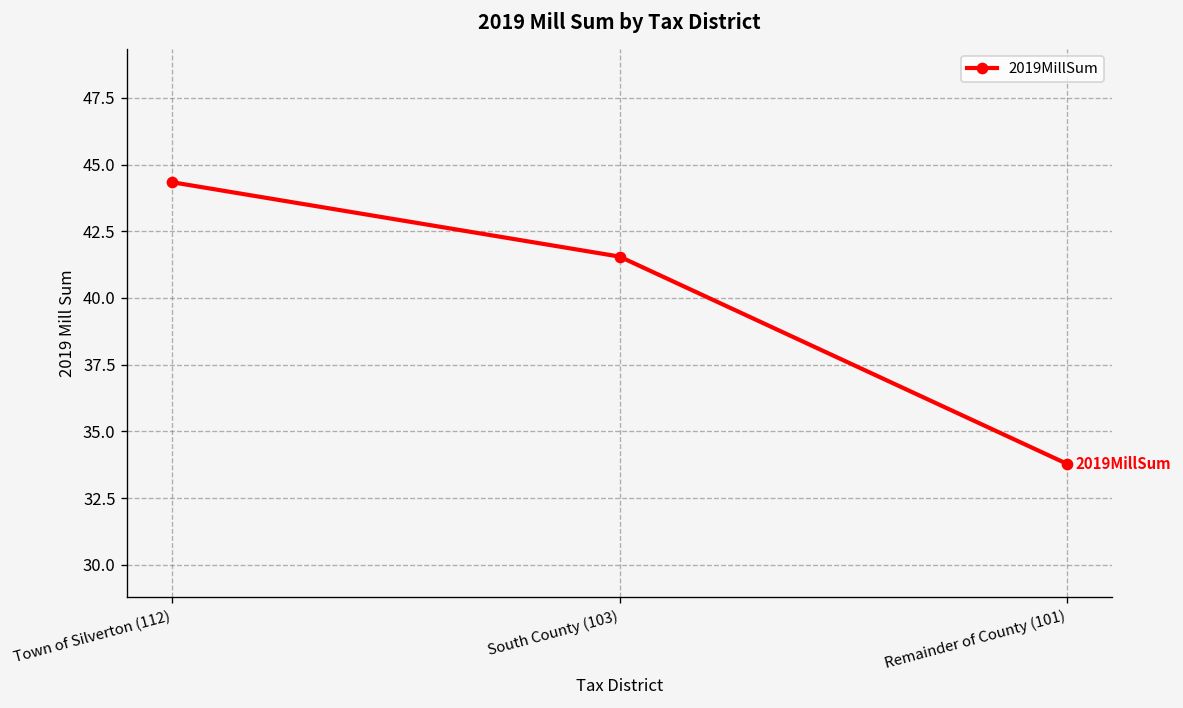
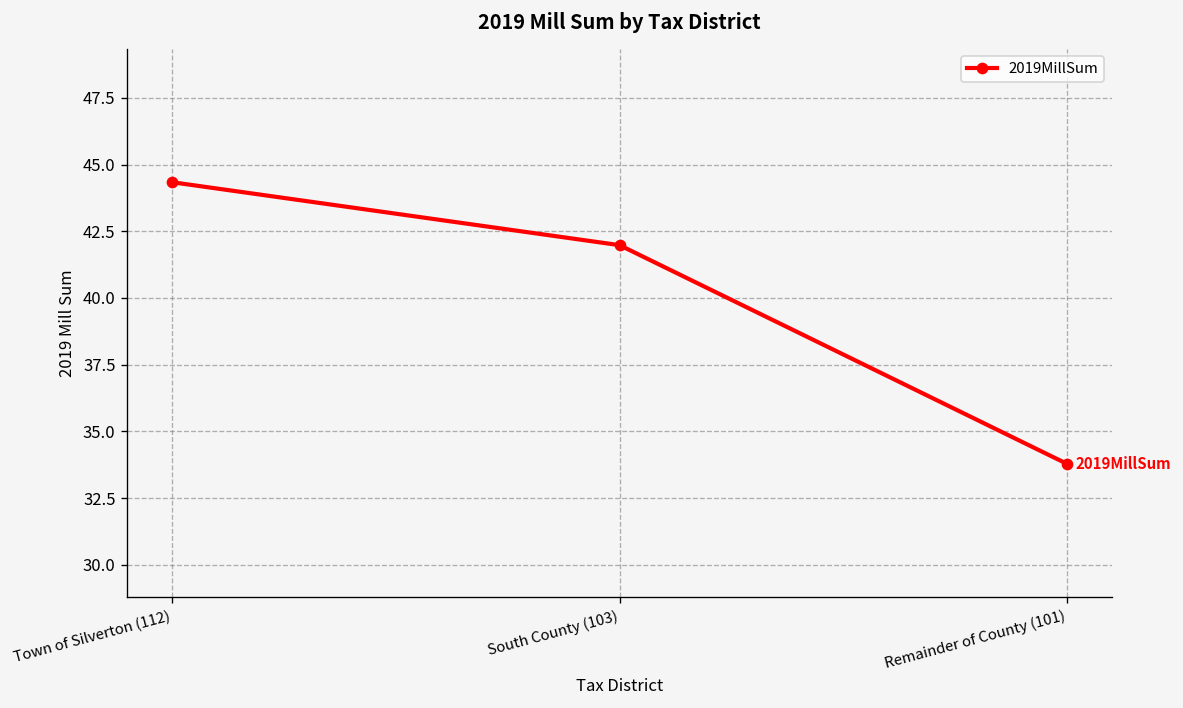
South County (103): 41.5 -> 42.0
